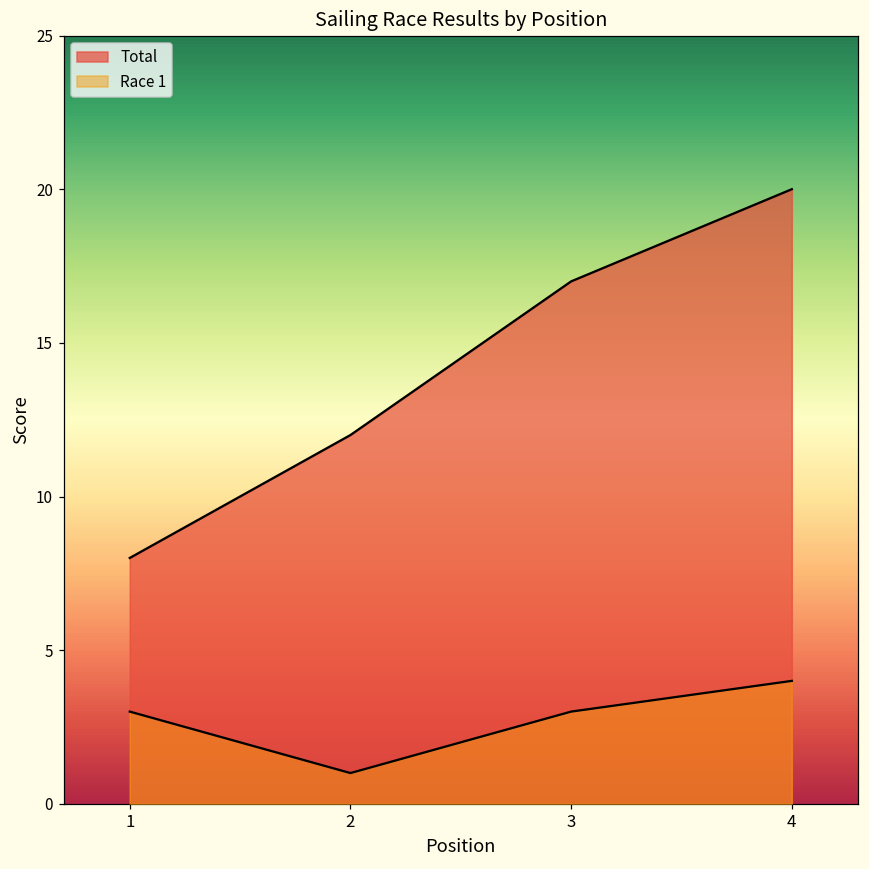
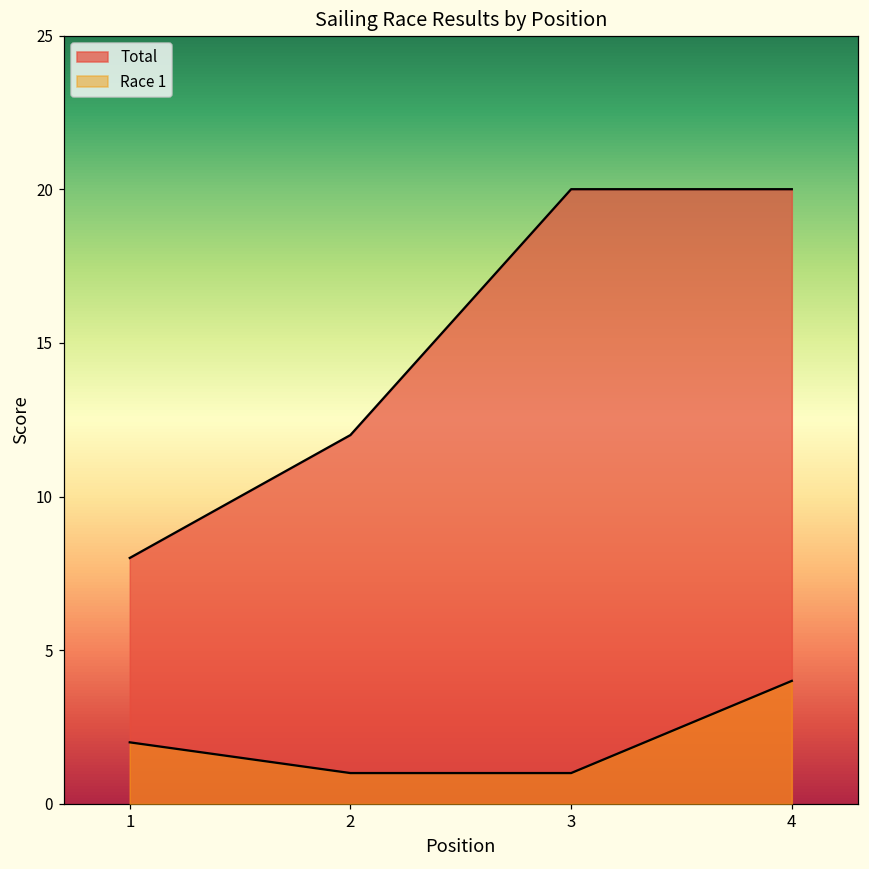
Race 1, 1: 3 -> 2
Total, 3: 17 -> 20
Race 1, 3: 3 -> 1
